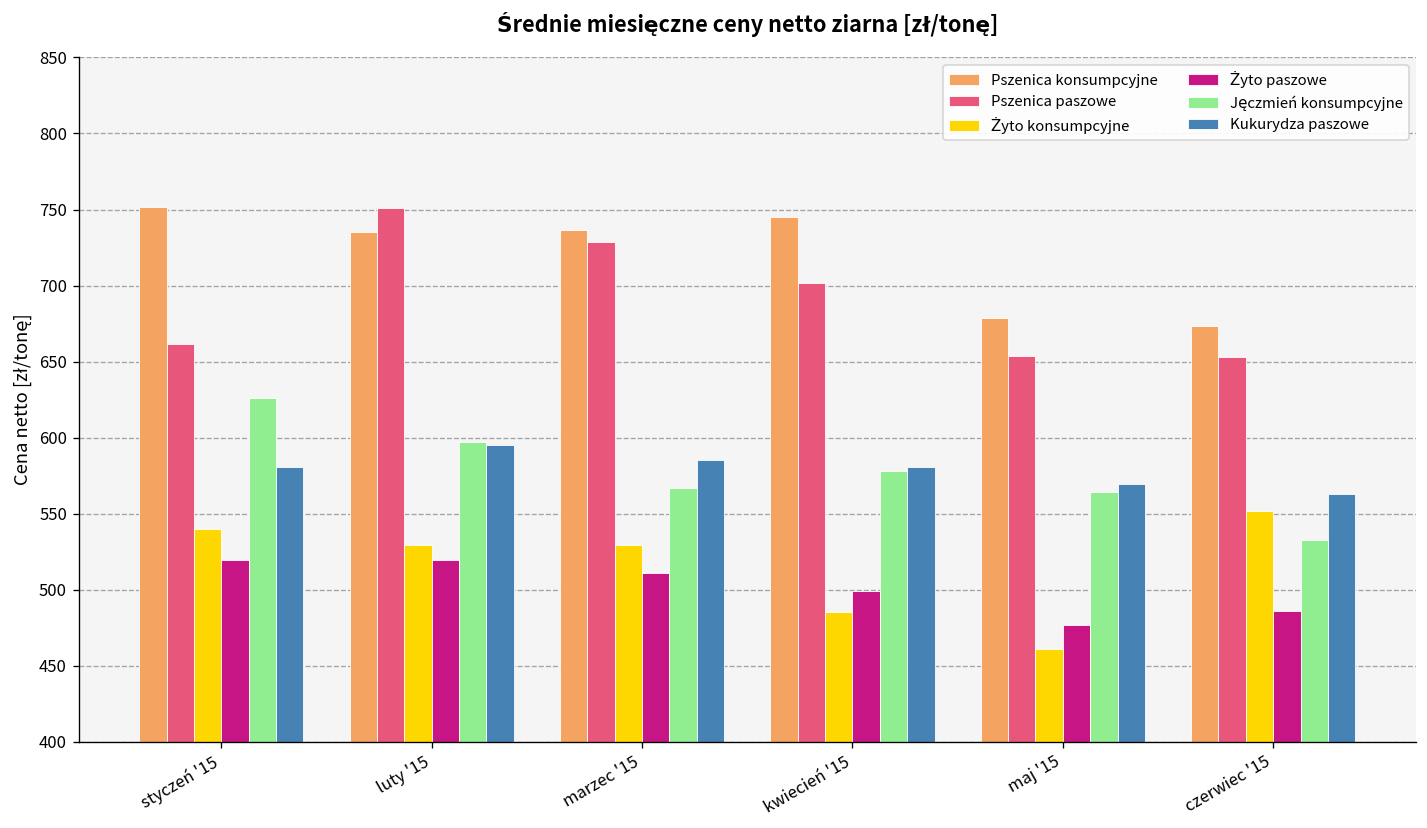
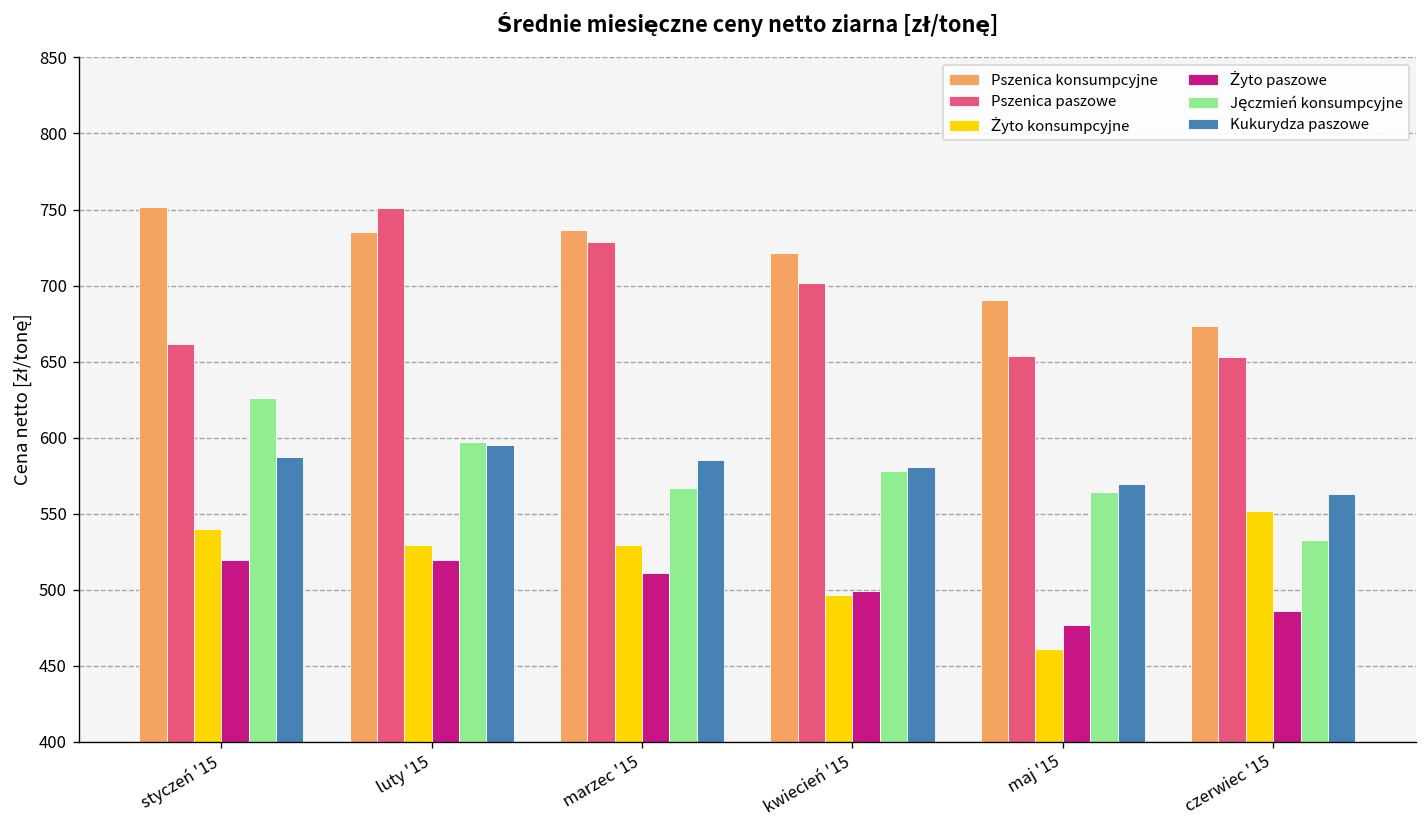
Kukurydza paszowe, styczeń '15: 581 -> 588
Pszenica konsumpcyjne, kwiecień '15: 745 -> 722
Żyto konsumpcyjne, kwiecień '15: 485 -> 496
Pszenica konsumpcyjne, maj '15: 679 -> 691
